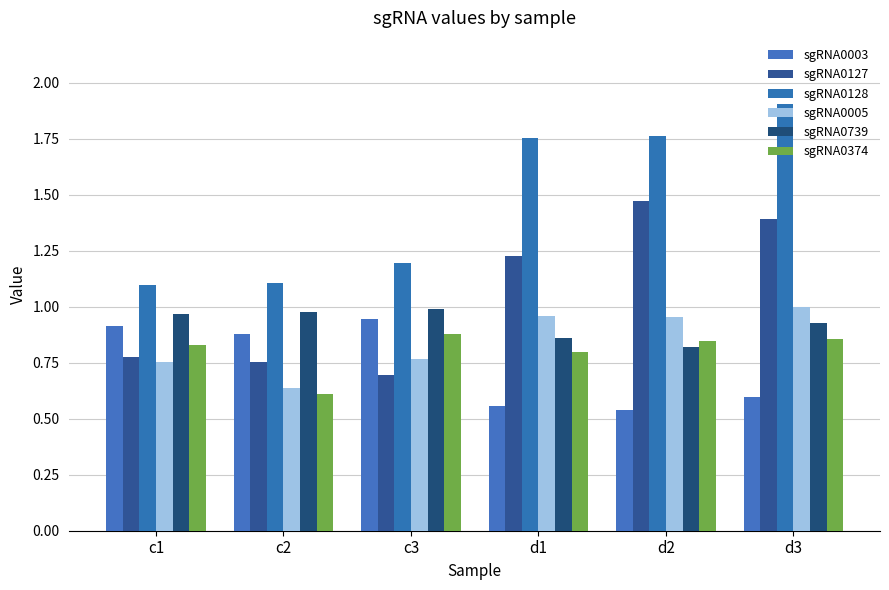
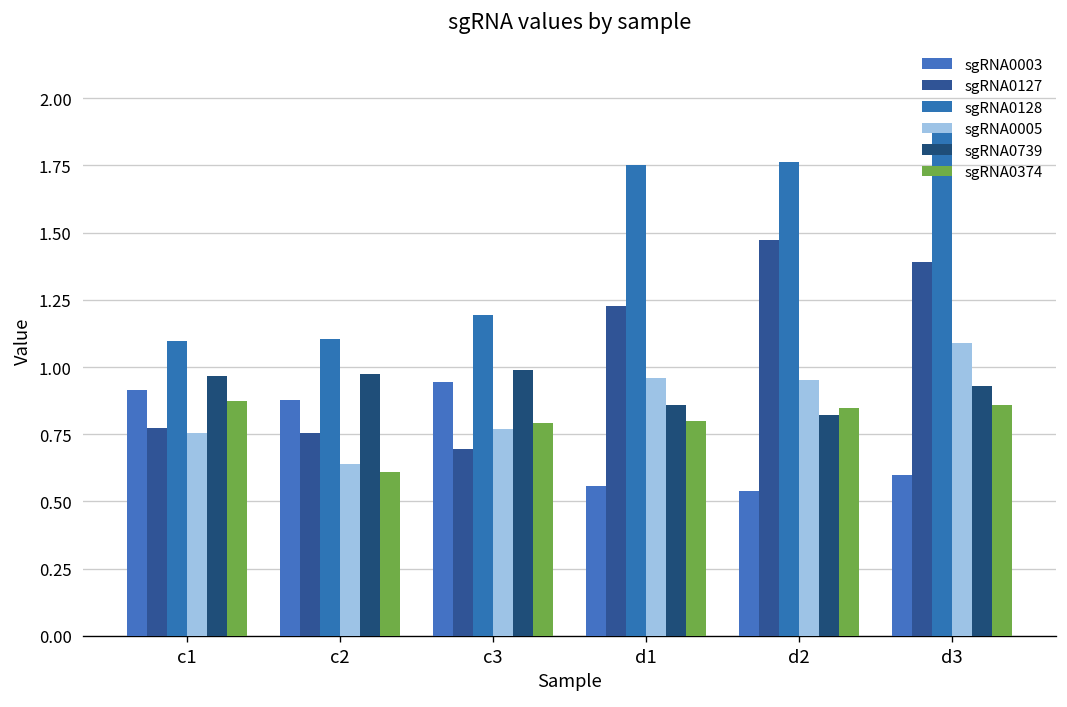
sgRNA0374, c1: 0.83 -> 0.87
sgRNA0374, c3: 0.88 -> 0.79
sgRNA0005, d3: 1.00 -> 1.09
